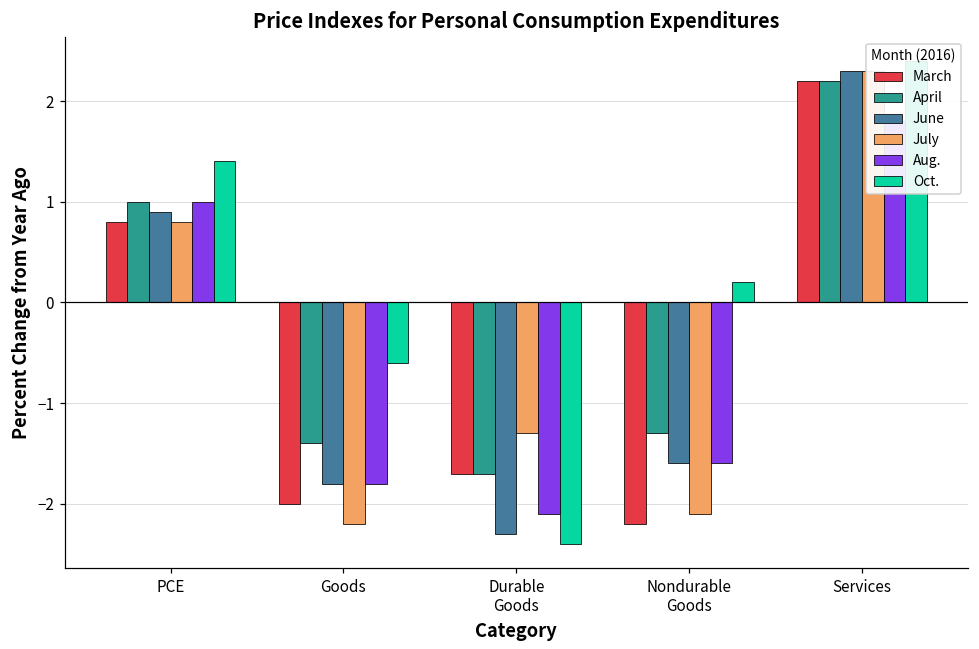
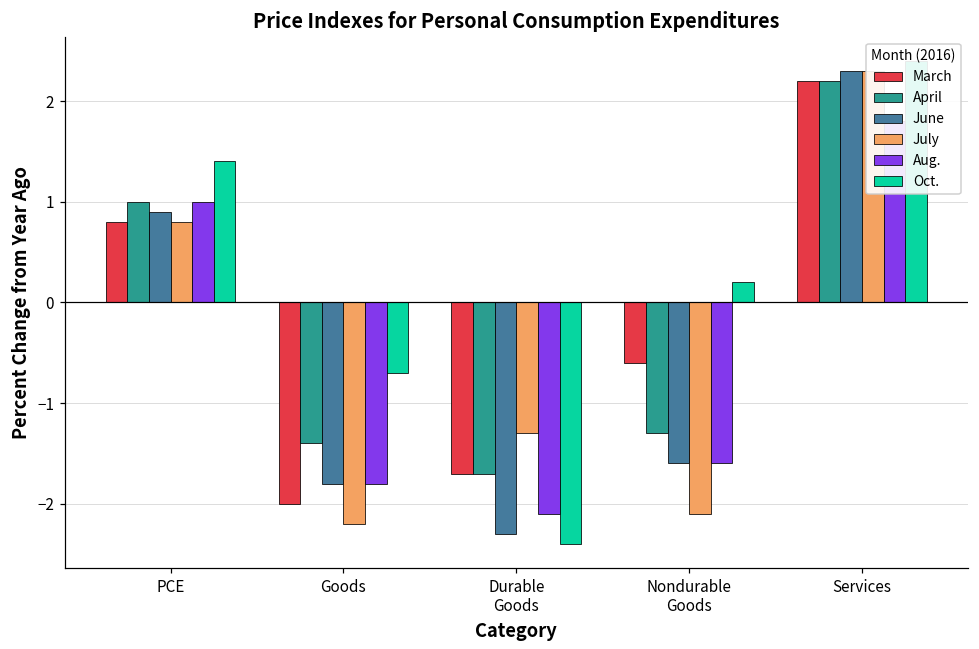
Oct., Goods: -0.6 -> -0.7
March, Nondurable Goods: -2.2 -> -0.6
